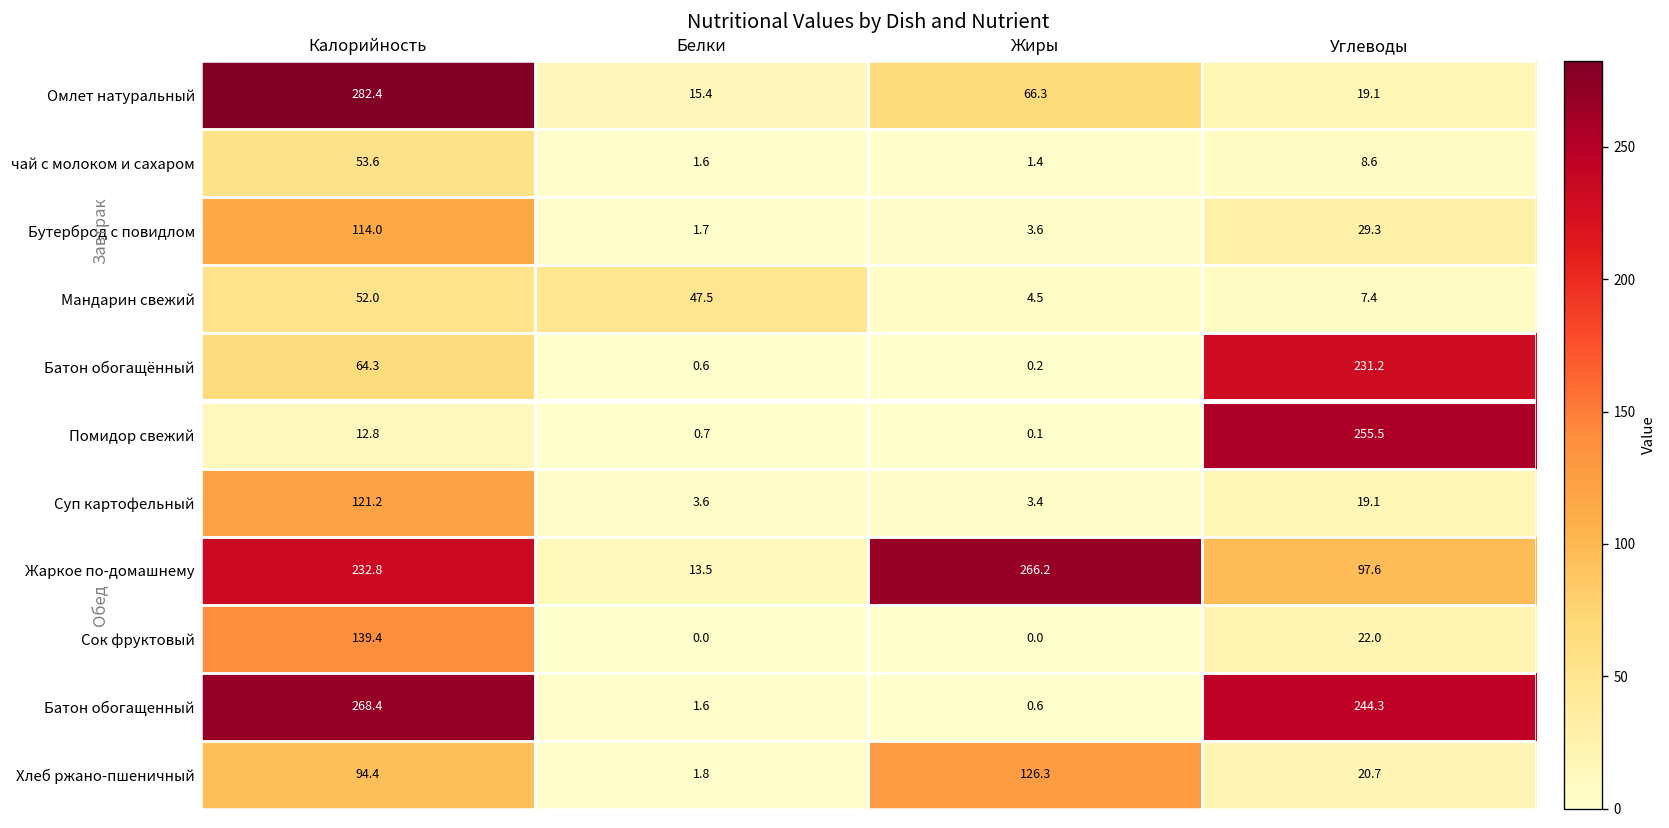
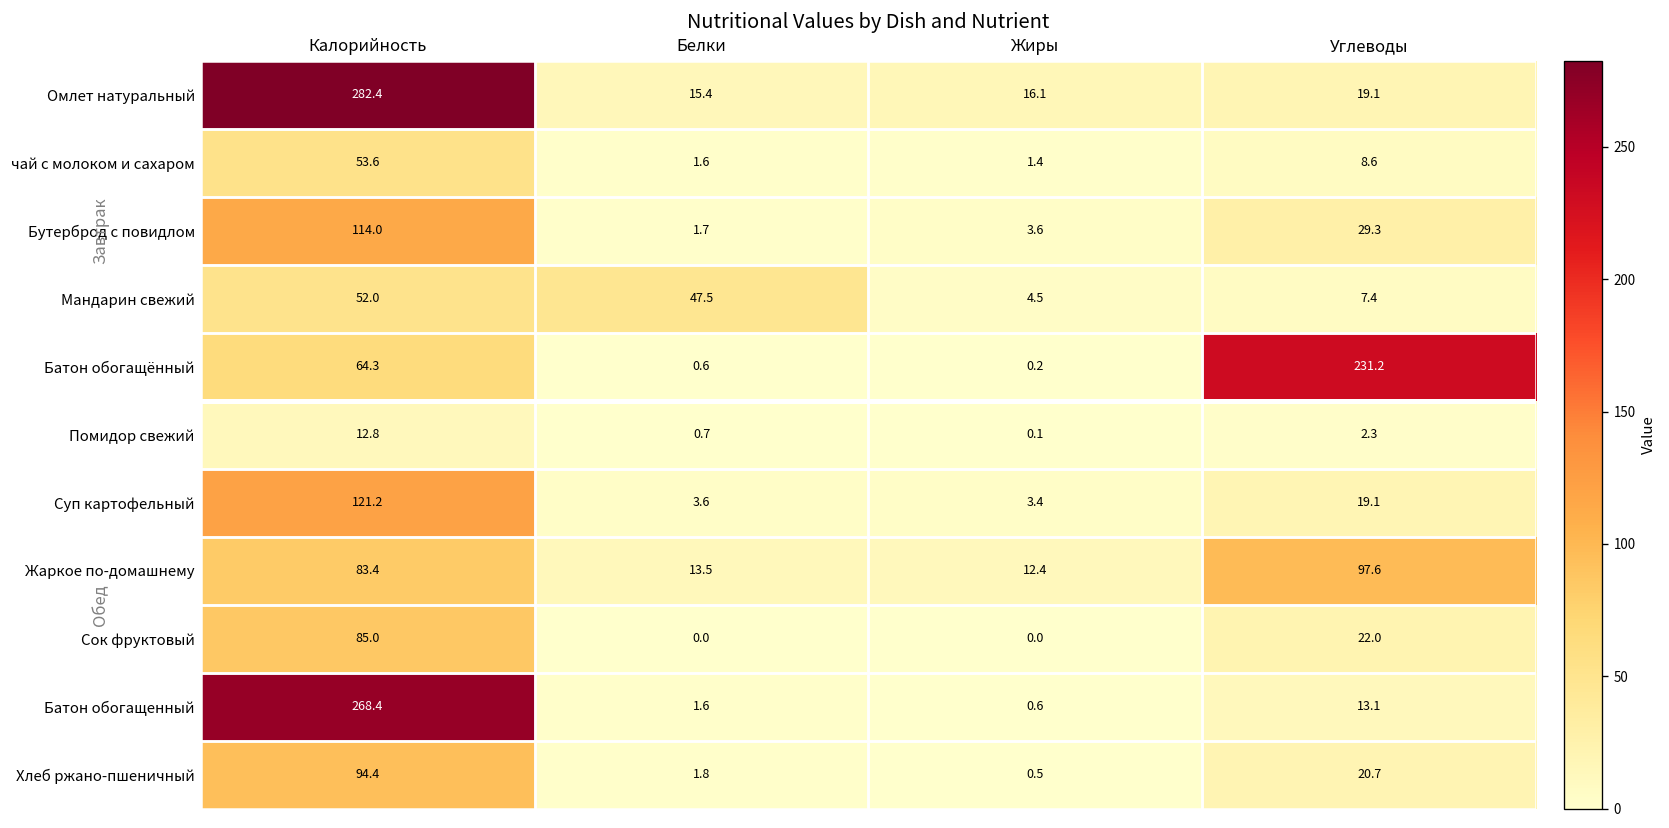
Омлет натуральный, Жиры: 66.3 -> 16.1
Помидор свежий, Углеводы: 255.5 -> 2.3
Жаркое по-домашнему, Калорийность: 232.8 -> 83.4
Жаркое по-домашнему, Жиры: 266.2 -> 12.4
Сок фруктовый, Калорийность: 139.4 -> 85.0
Батон обогащенный, Углеводы: 244.3 -> 13.1
Хлеб ржано-пшеничный, Жиры: 126.3 -> 0.5
